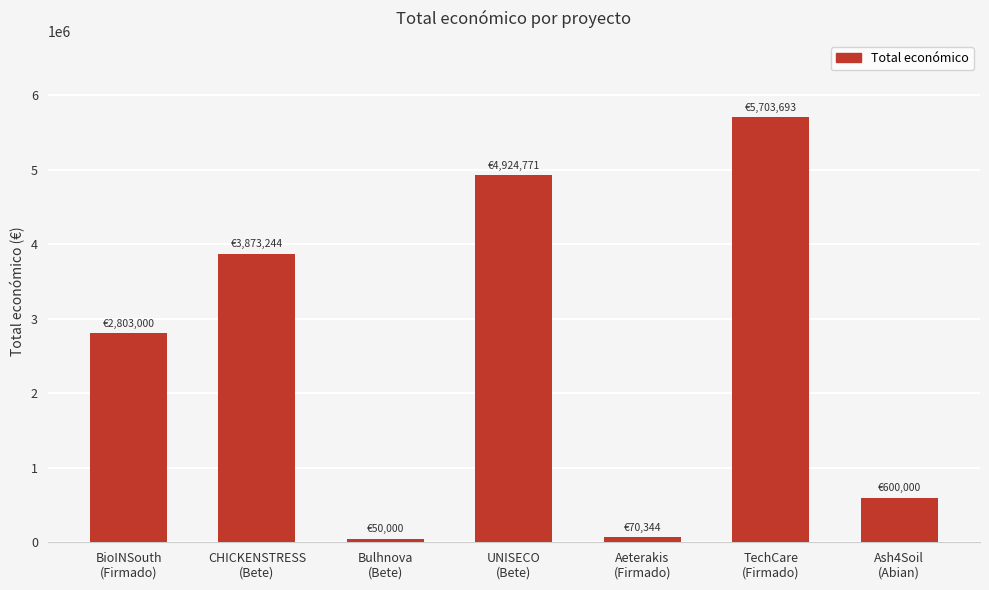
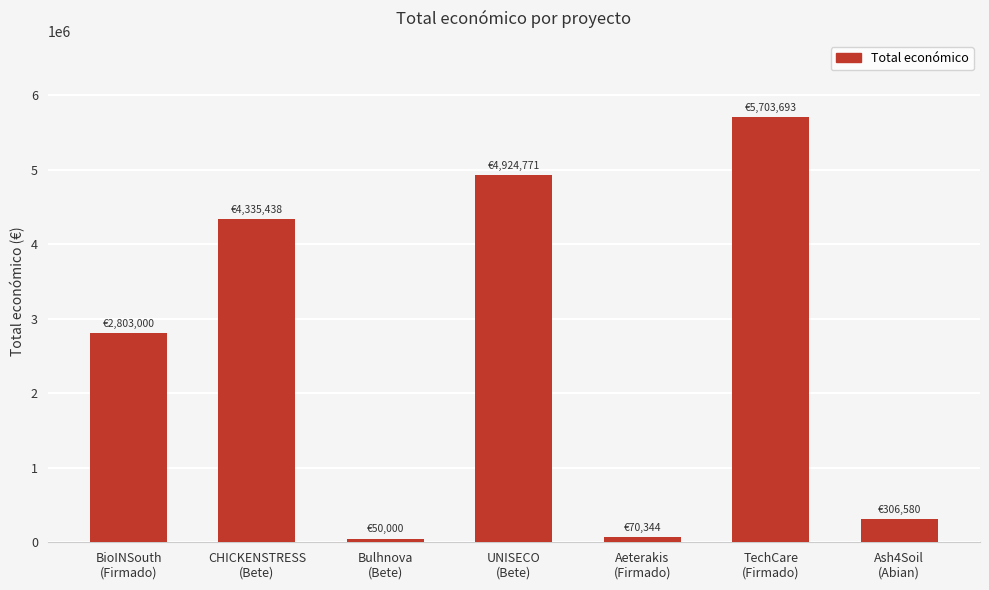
CHICKENSTRESS (Bete): €3,873,244 -> €4,335,438
Ash4Soil (Abian): €600,000 -> €306,580
